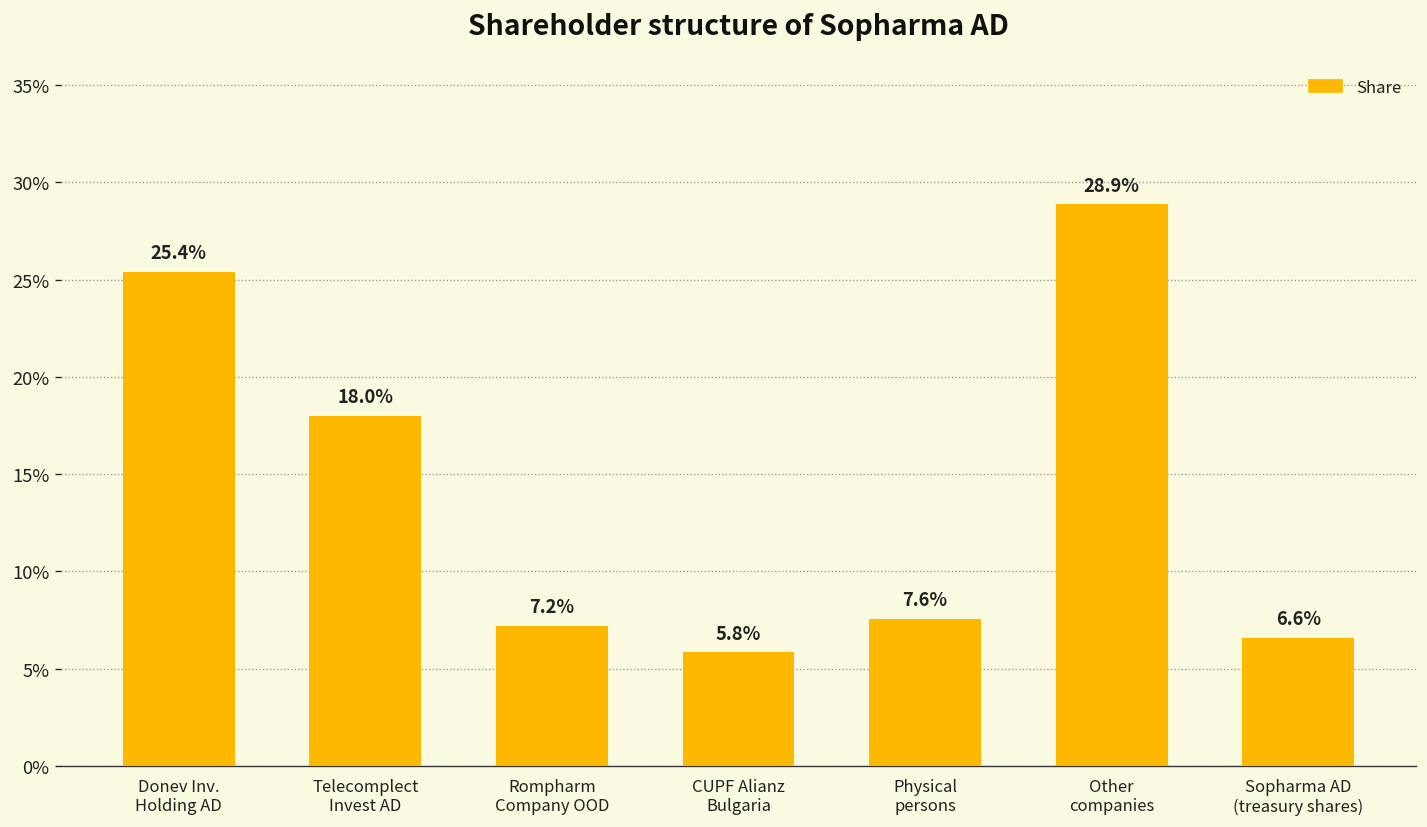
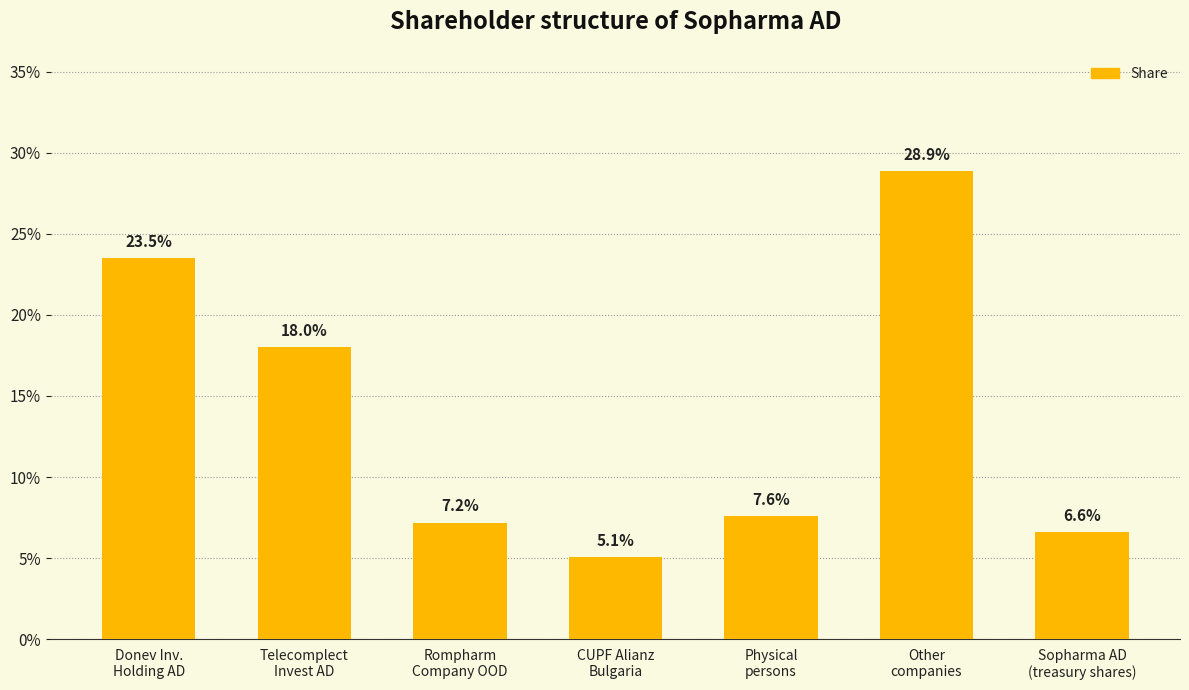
Donev Inv. Holding AD: 25.4% -> 23.5%
CUPF Alianz Bulgaria: 5.8% -> 5.1%
